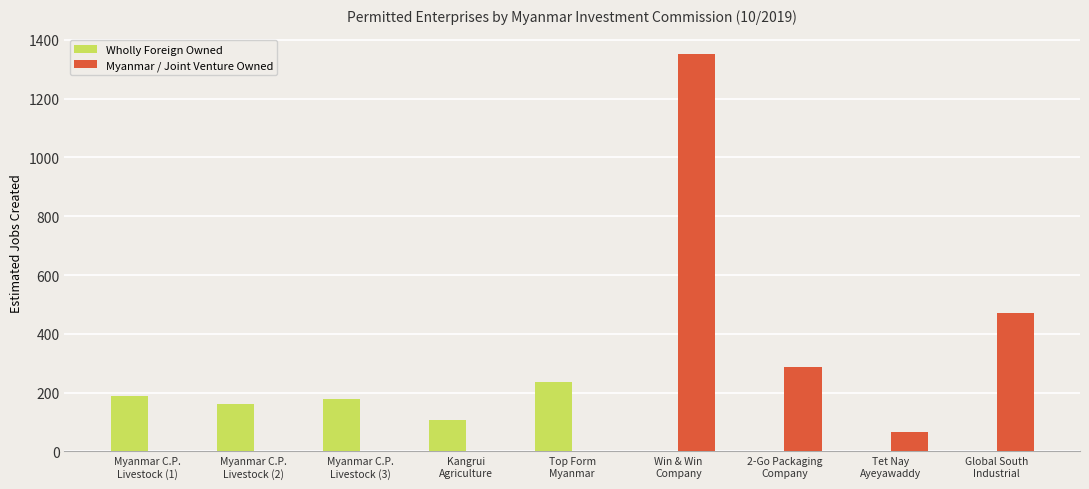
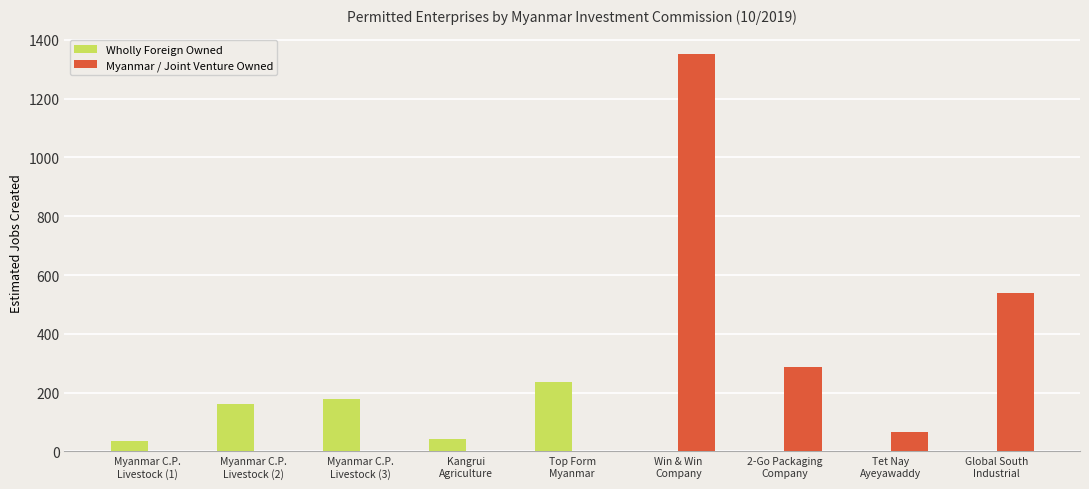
Wholly Foreign Owned, Myanmar C.P. Livestock (1): 190 -> 40
Wholly Foreign Owned, Kangrui Agriculture: 110 -> 40
Myanmar / Joint Venture Owned, Global South Industrial: 470 -> 540
